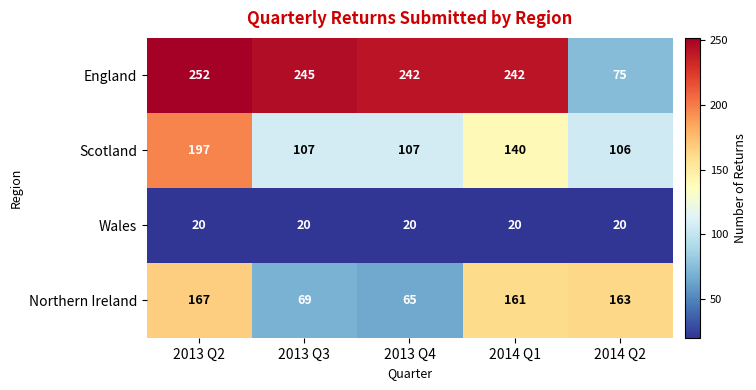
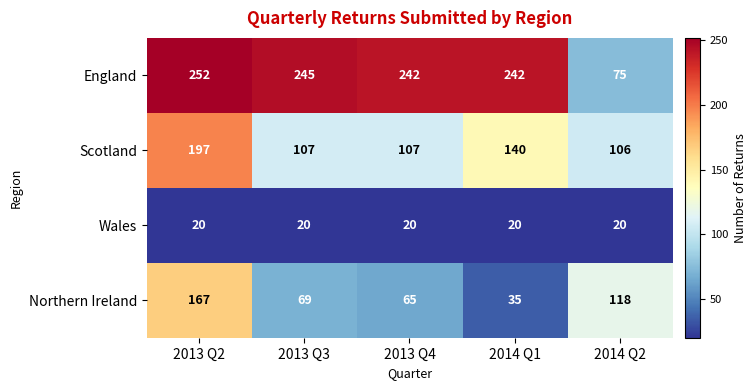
Northern Ireland, 2014 Q1: 161 -> 35
Northern Ireland, 2014 Q2: 163 -> 118
